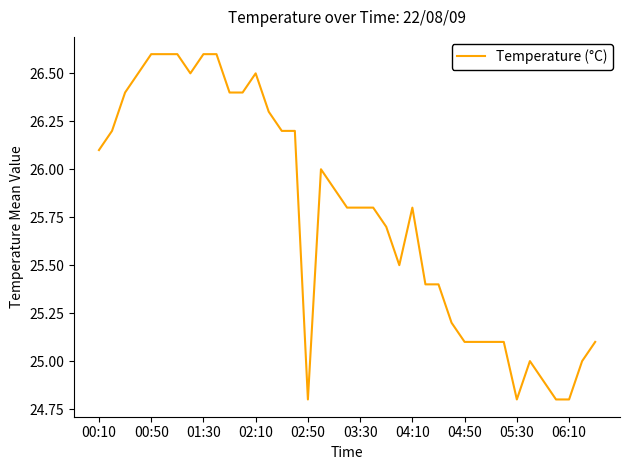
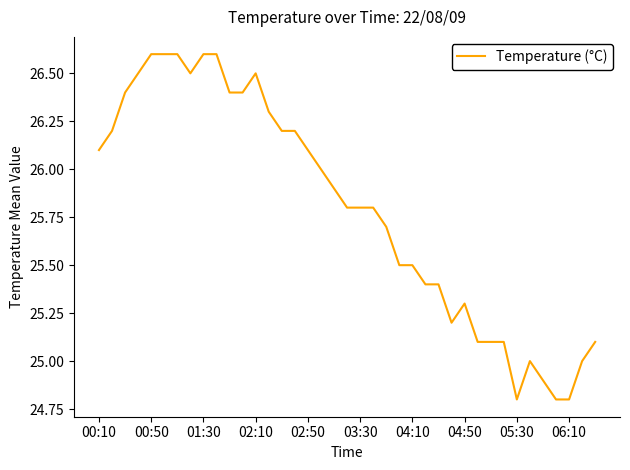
02:50: 24.8 -> 26.1
04:10: 25.8 -> 25.5
04:50: 25.1 -> 25.3
